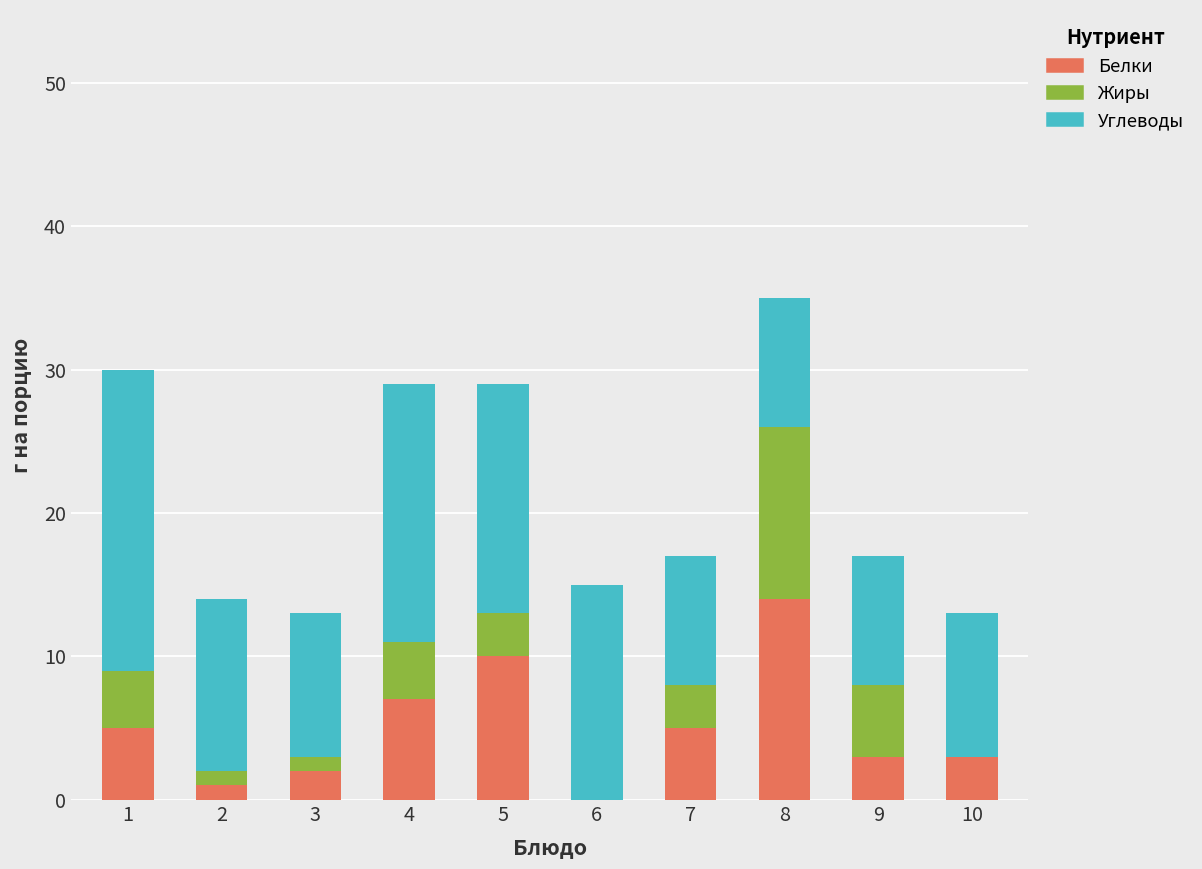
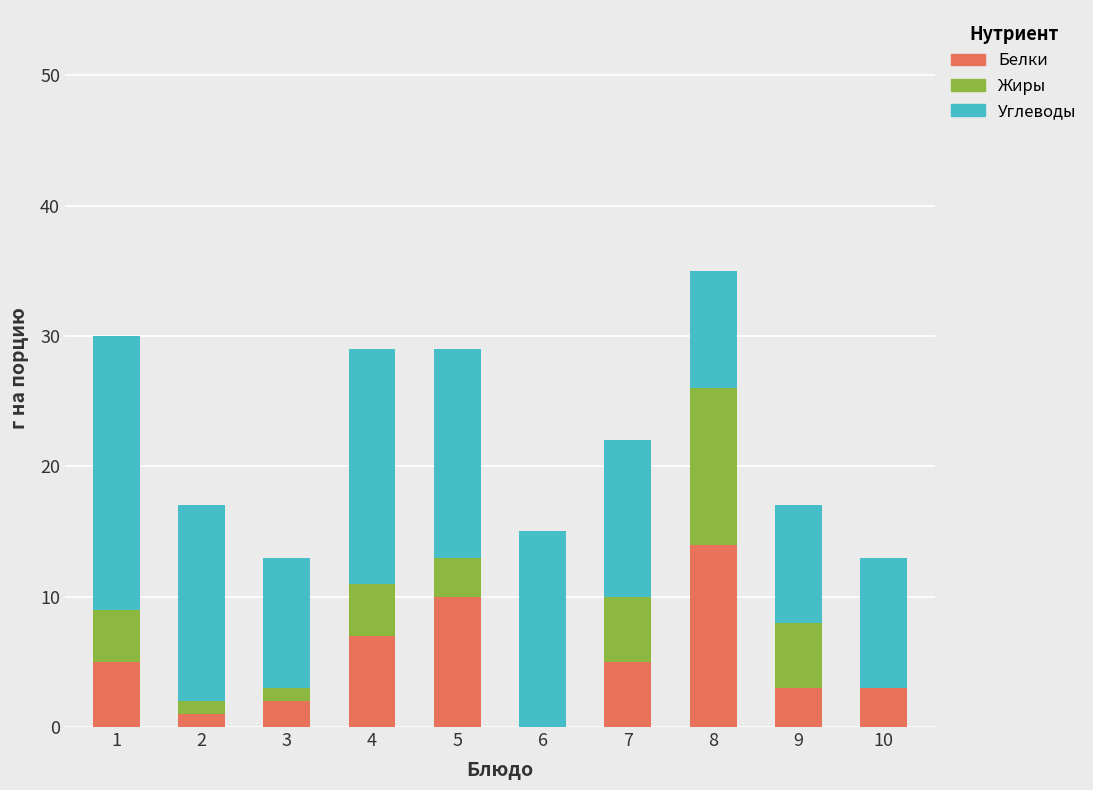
Углеводы, 2: 12 -> 15
Жиры, 7: 3 -> 5
Углеводы, 7: 9 -> 12
